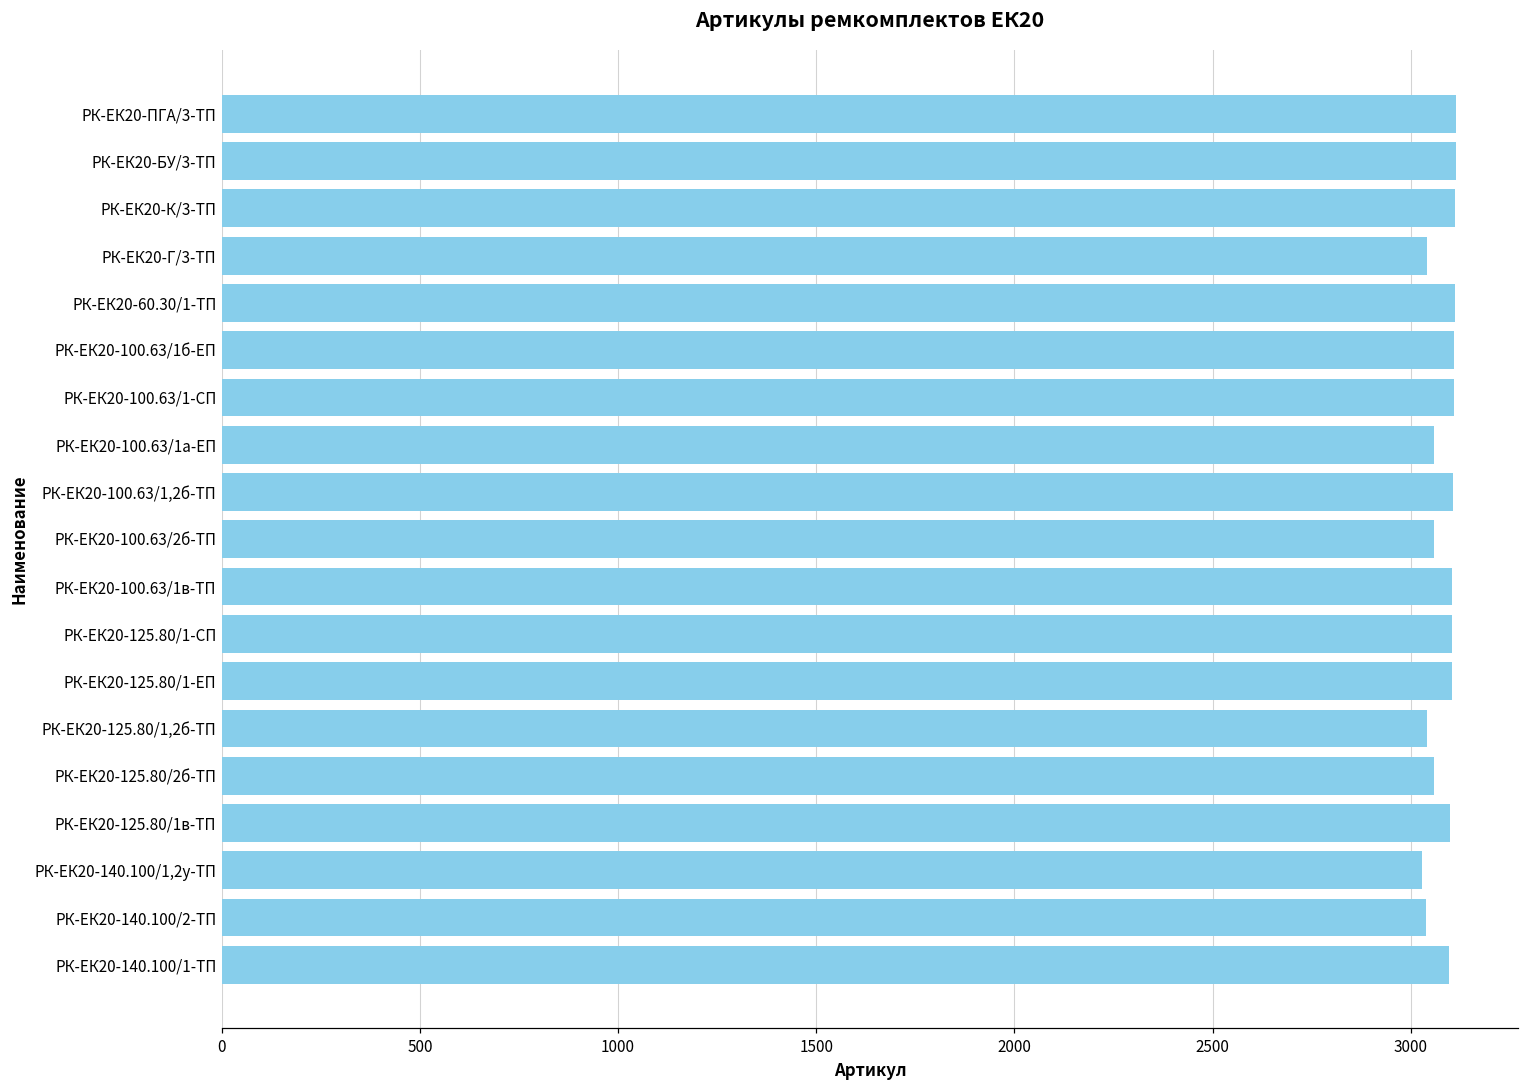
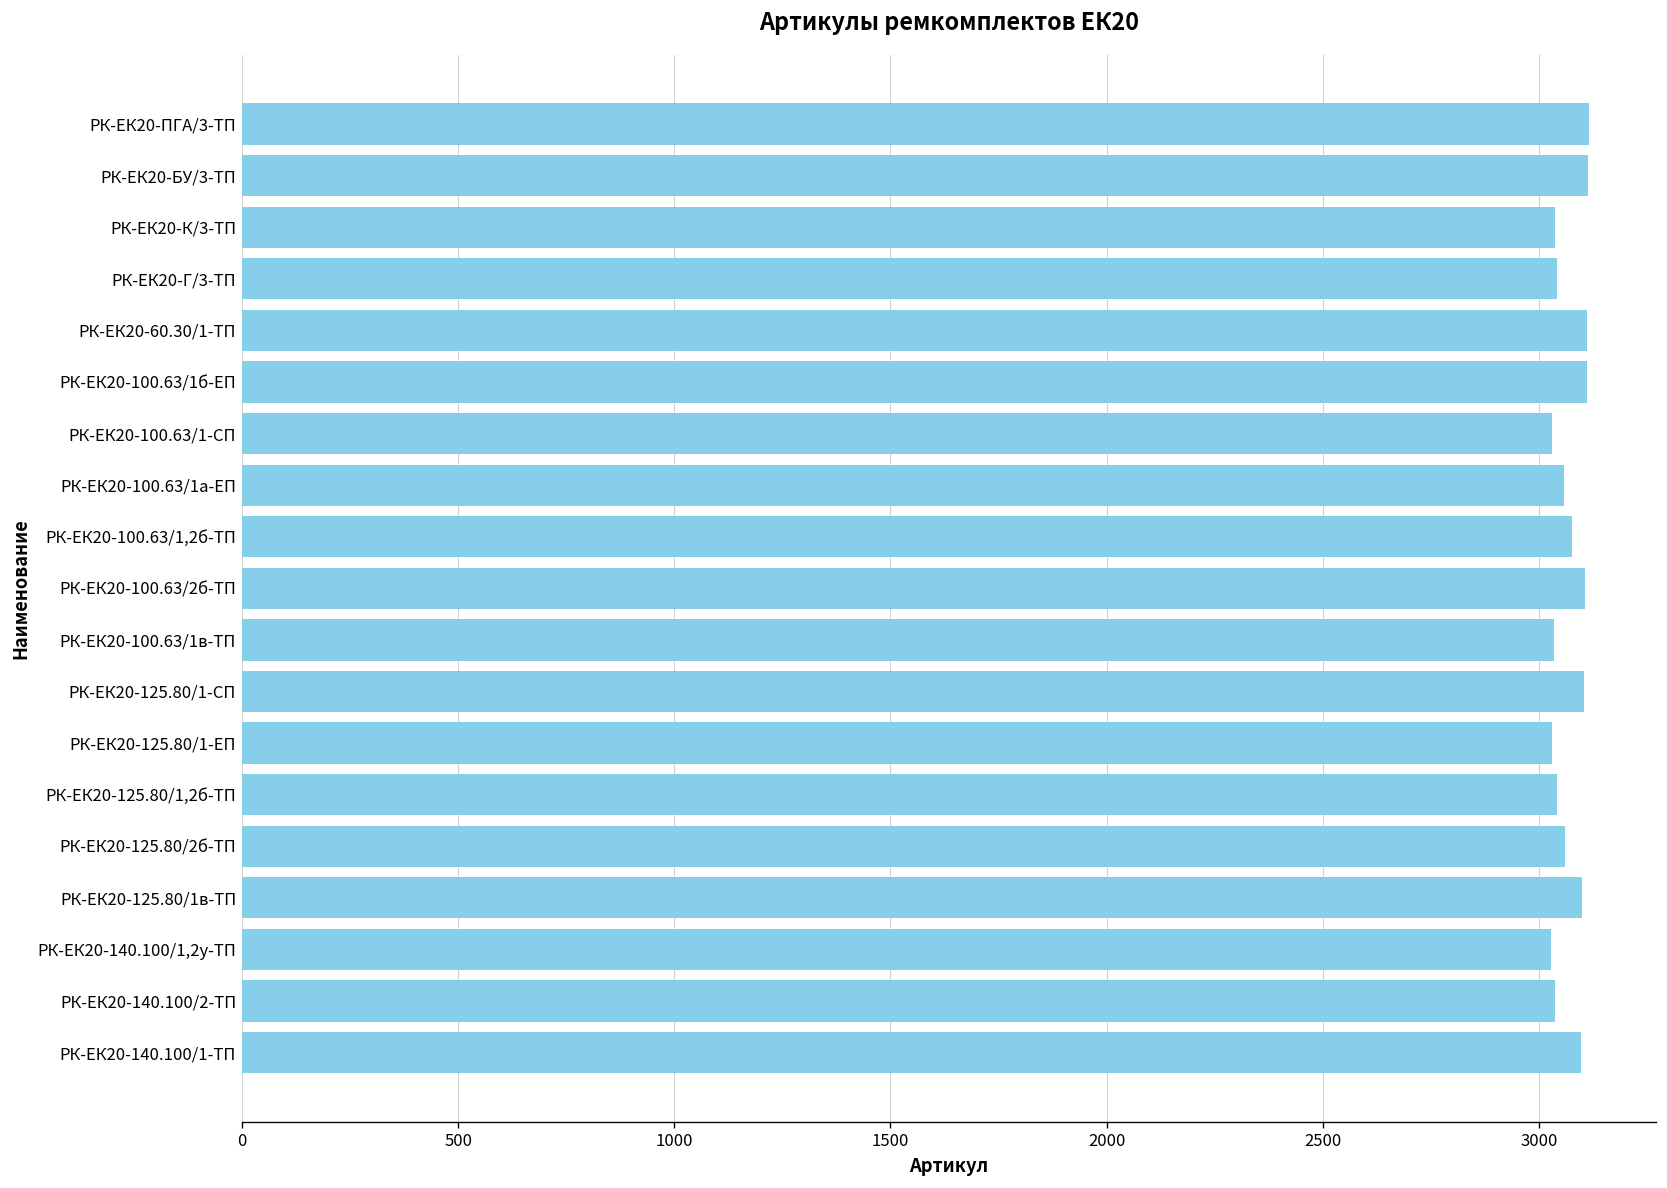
РК-ЕК20-К/3-ТП: 3110 -> 3040
РК-ЕК20-100.63/1-СП: 3110 -> 3030
РК-ЕК20-100.63/1,2б-ТП: 3110 -> 3080
РК-ЕК20-100.63/2б-ТП: 3060 -> 3110
РК-ЕК20-100.63/1в-ТП: 3110 -> 3030
РК-ЕК20-125.80/1-ЕП: 3100 -> 3030
